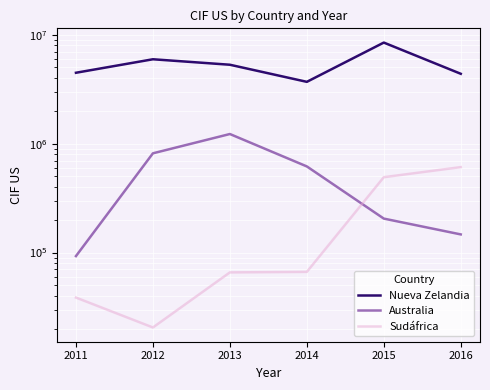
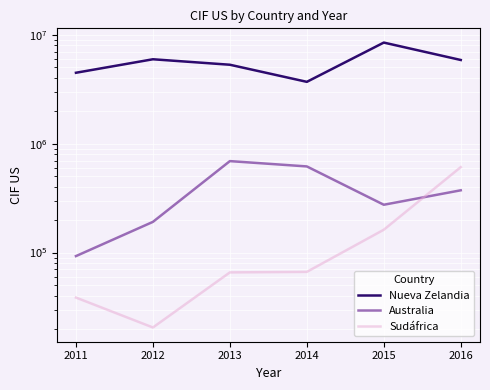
Australia, 2012: 800000 -> 190000
Australia, 2013: 1200000 -> 700000
Australia, 2015: 210000 -> 270000
Sudáfrica, 2015: 500000 -> 160000
Nueva Zelandia, 2016: 4400000 -> 6000000
Australia, 2016: 150000 -> 370000
